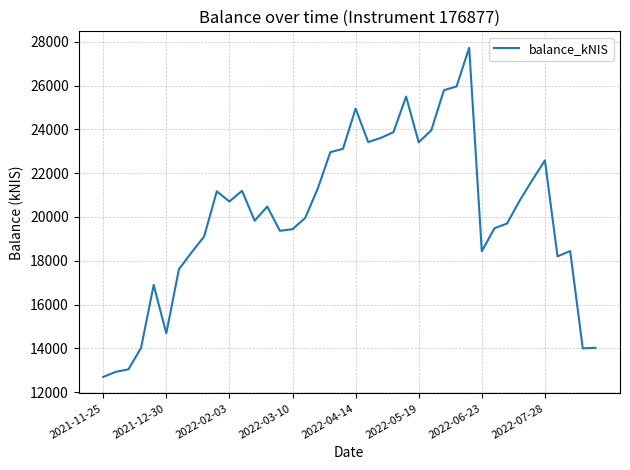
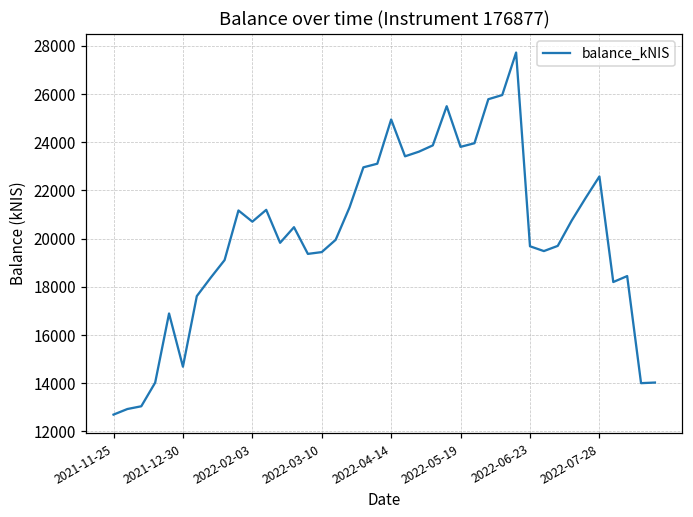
2022-05-19: 23400 -> 23800
2022-06-23: 18400 -> 19700
